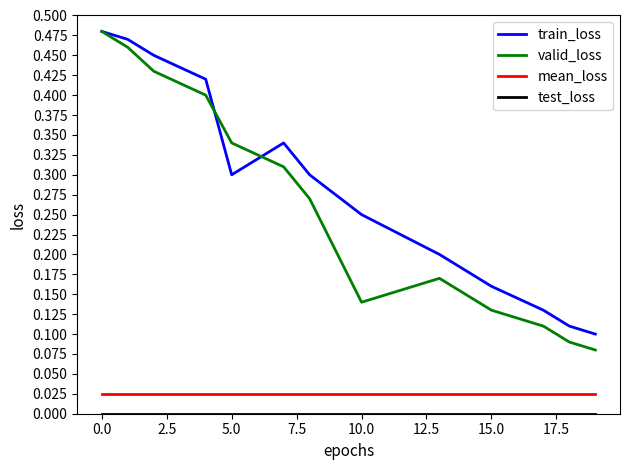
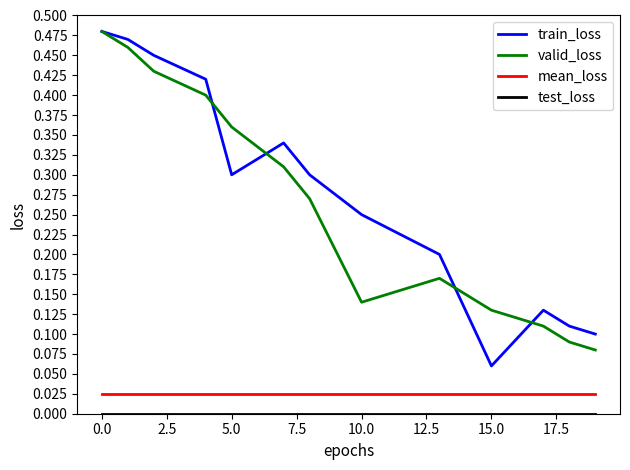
valid_loss, 5.0: 0.34 -> 0.36
train_loss, 15.0: 0.16 -> 0.06
